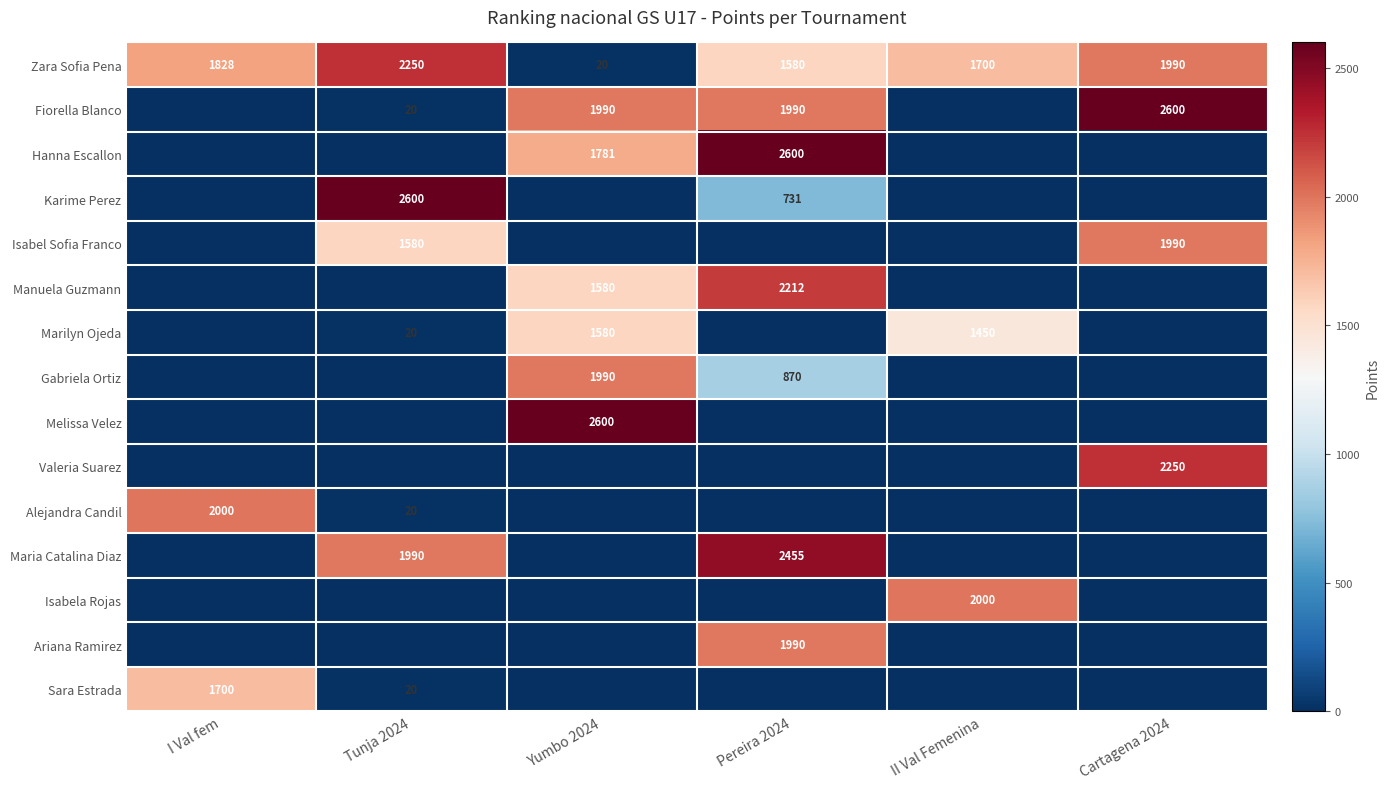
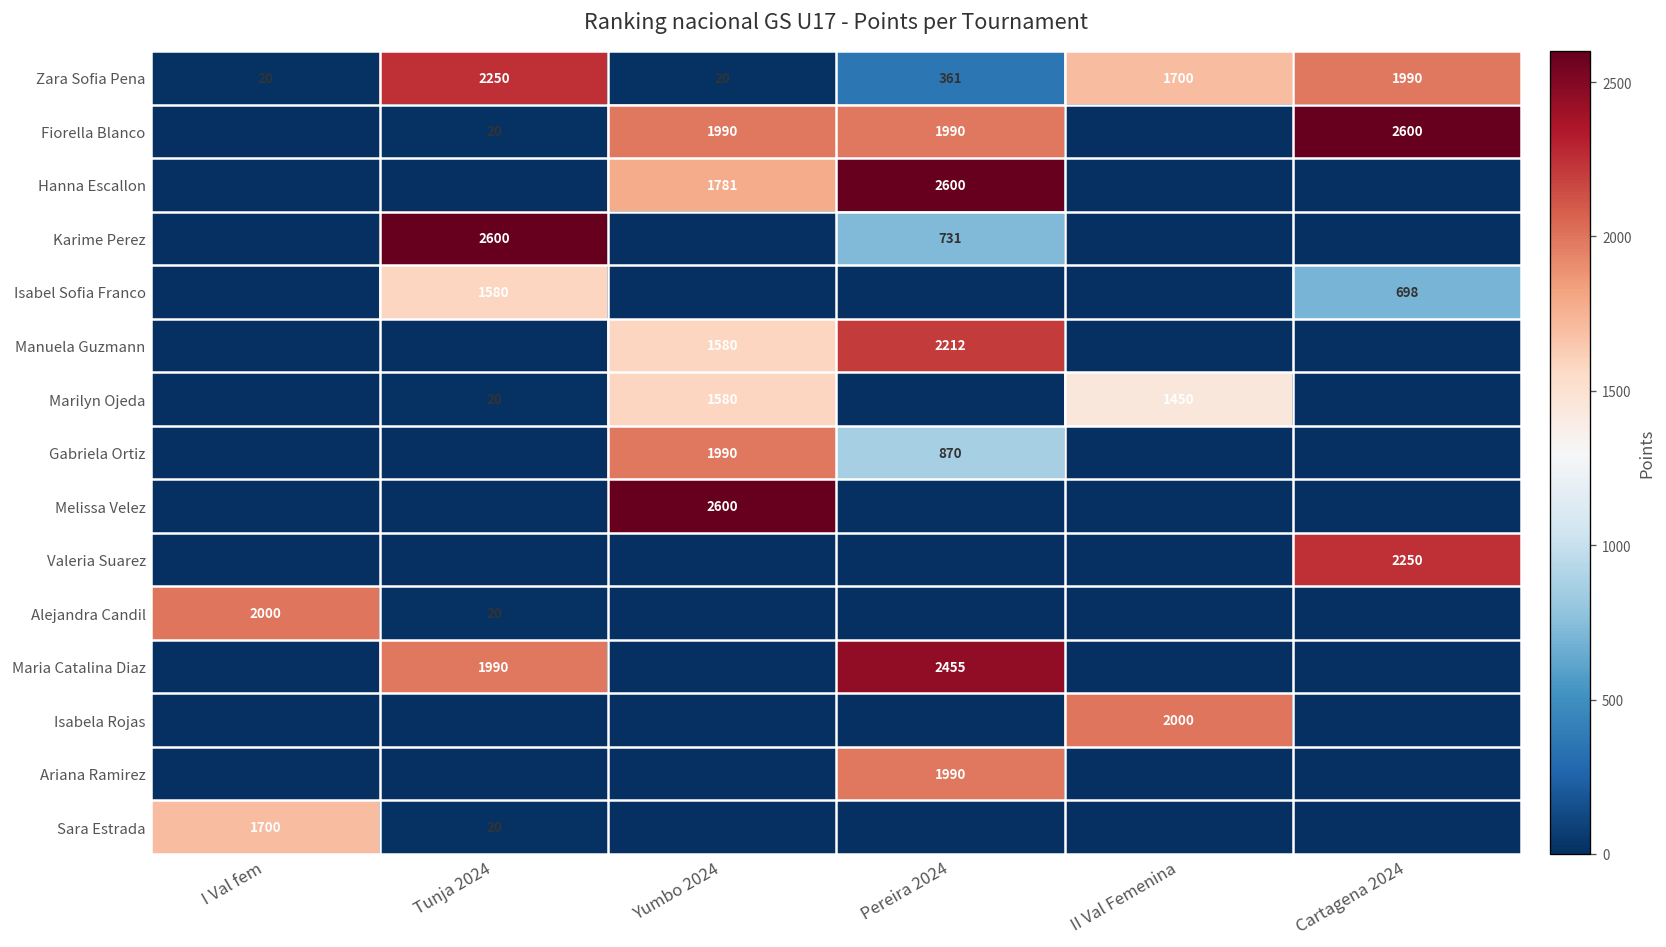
Zara Sofia Pena, I Val fem: 1828 -> 20
Zara Sofia Pena, Pereira 2024: 1580 -> 361
Isabel Sofia Franco, Cartagena 2024: 1990 -> 698
